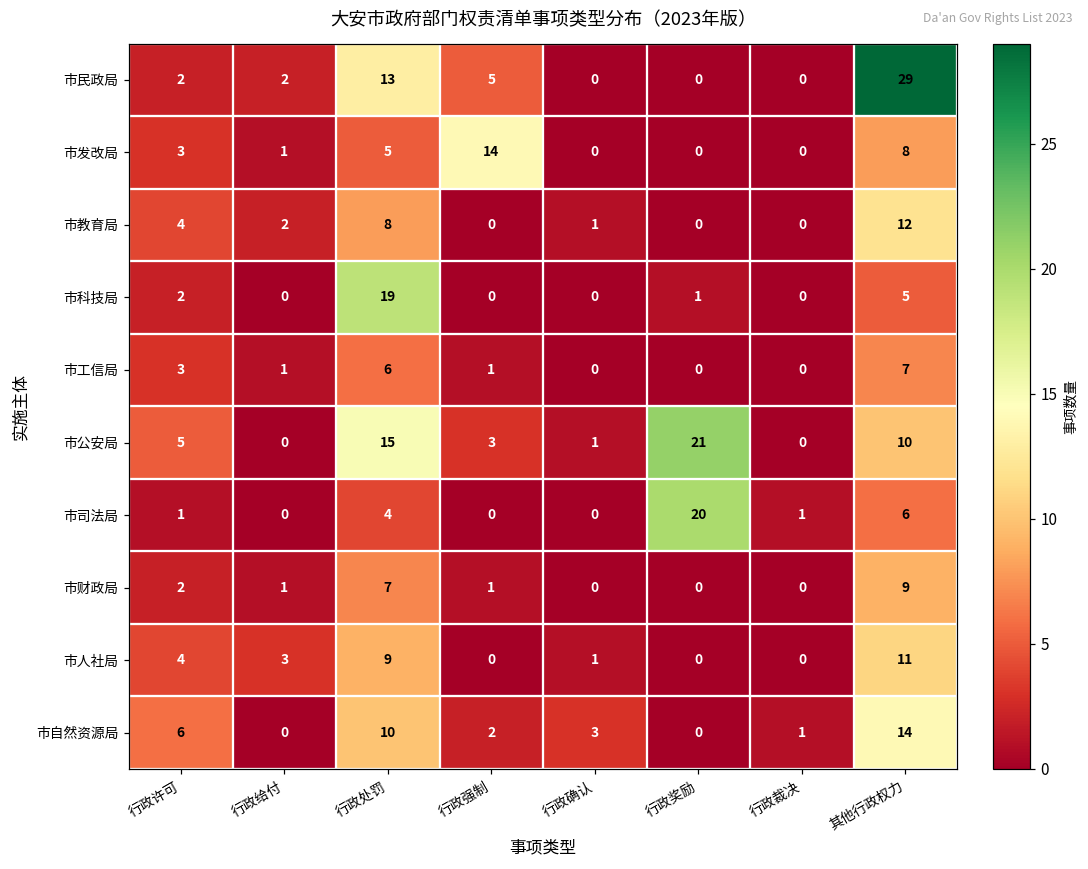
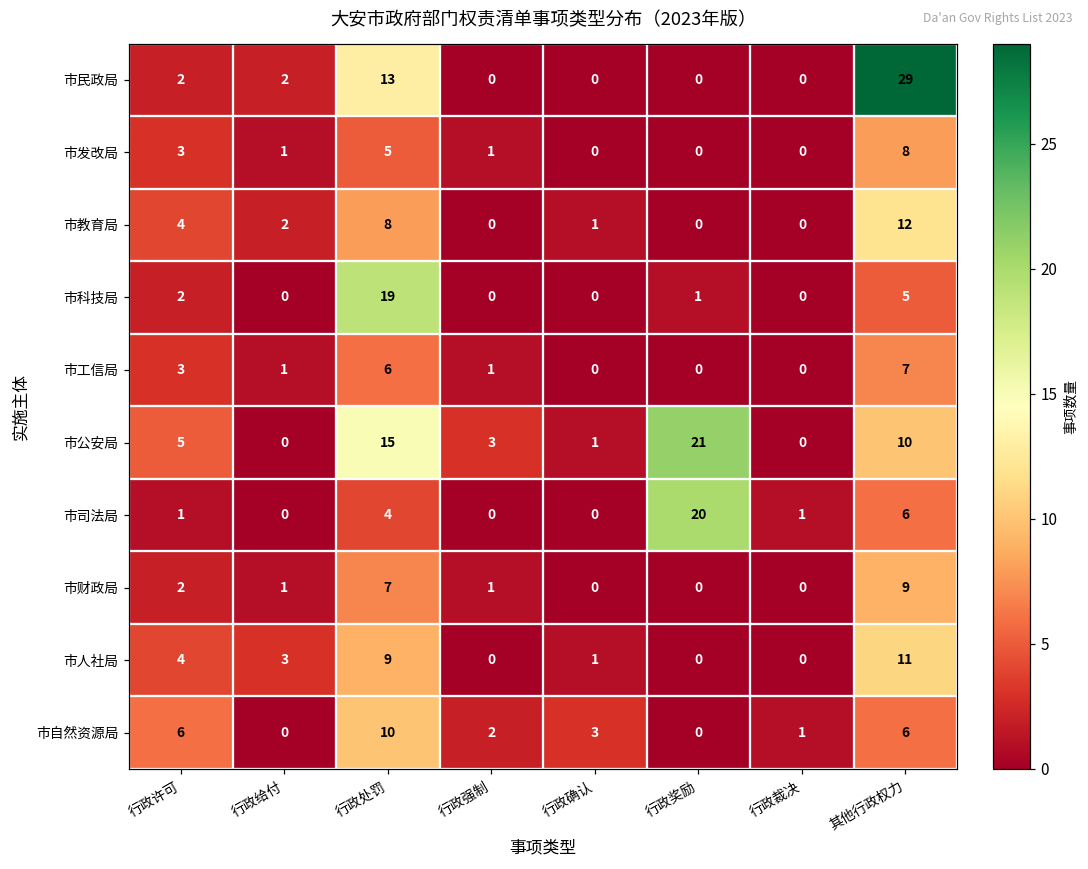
市民政局, 行政强制: 5 -> 0
市发改局, 行政强制: 14 -> 1
市自然资源局, 其他行政权力: 14 -> 6
